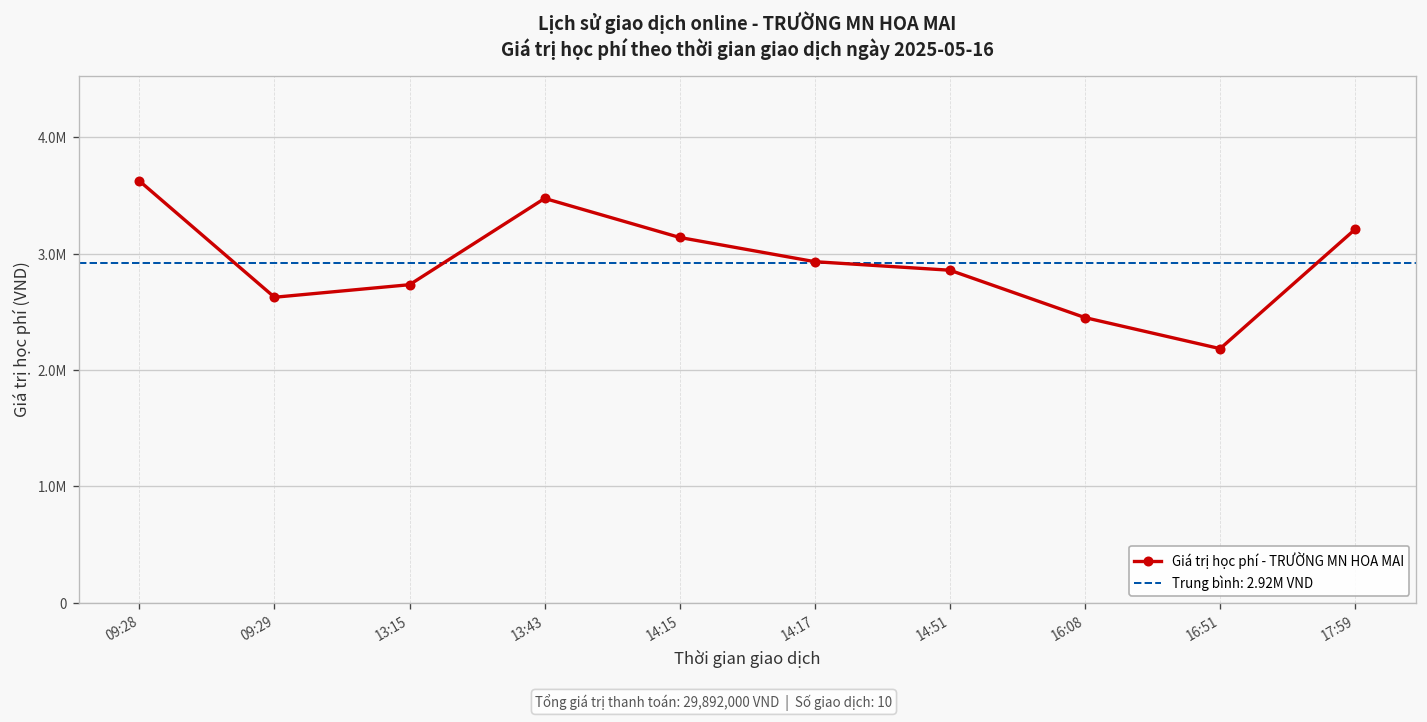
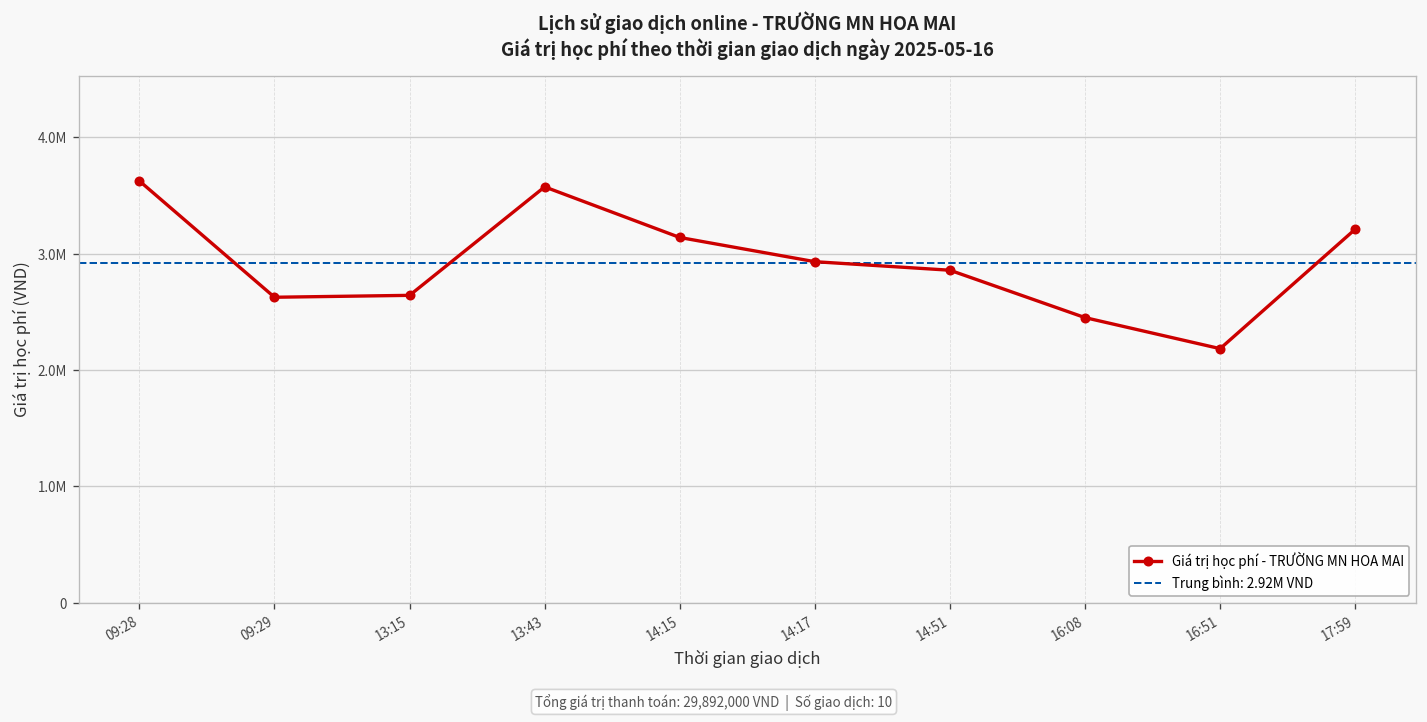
13:15: 2700000 -> 2600000
13:43: 3500000 -> 3600000
